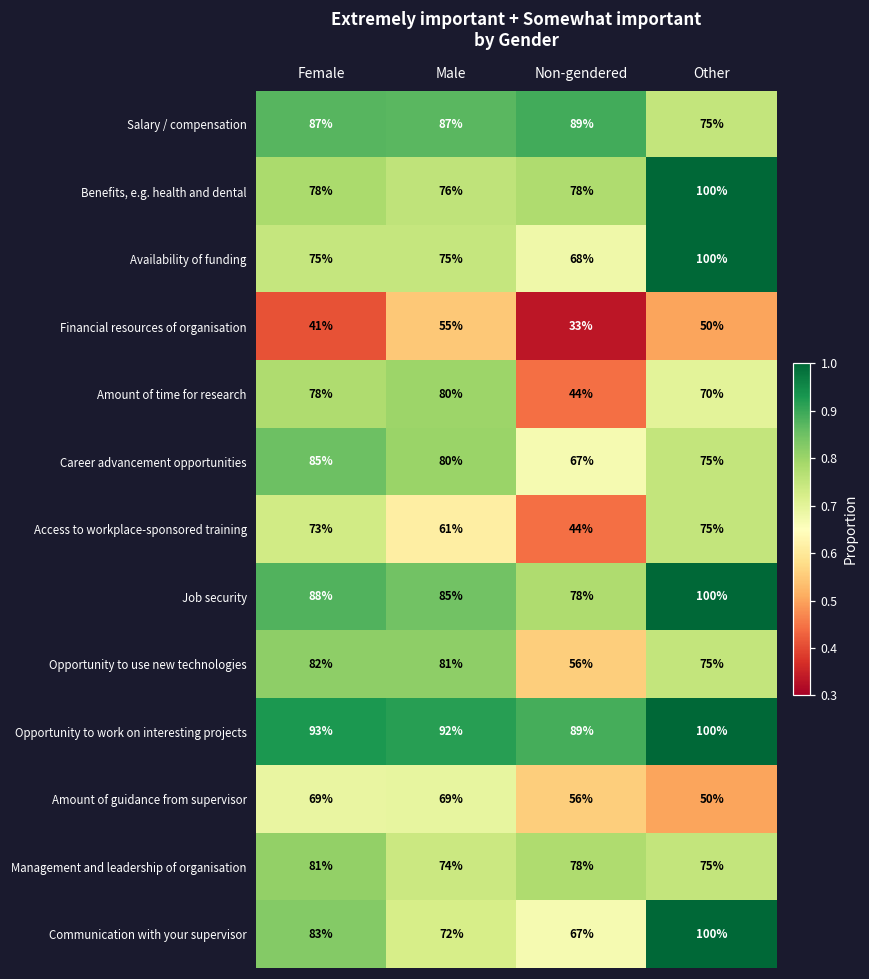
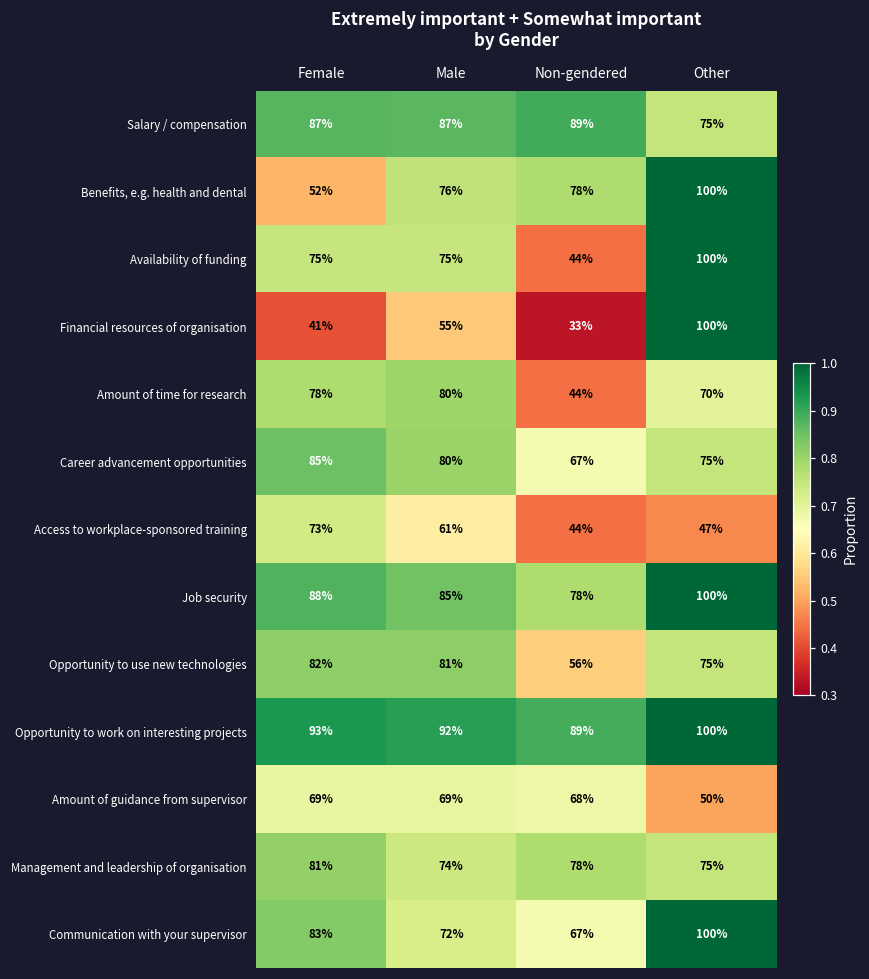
Benefits, e.g. health and dental, Female: 78% -> 52%
Availability of funding, Non-gendered: 68% -> 44%
Financial resources of organisation, Other: 50% -> 100%
Access to workplace-sponsored training, Other: 75% -> 47%
Amount of guidance from supervisor, Non-gendered: 56% -> 68%
